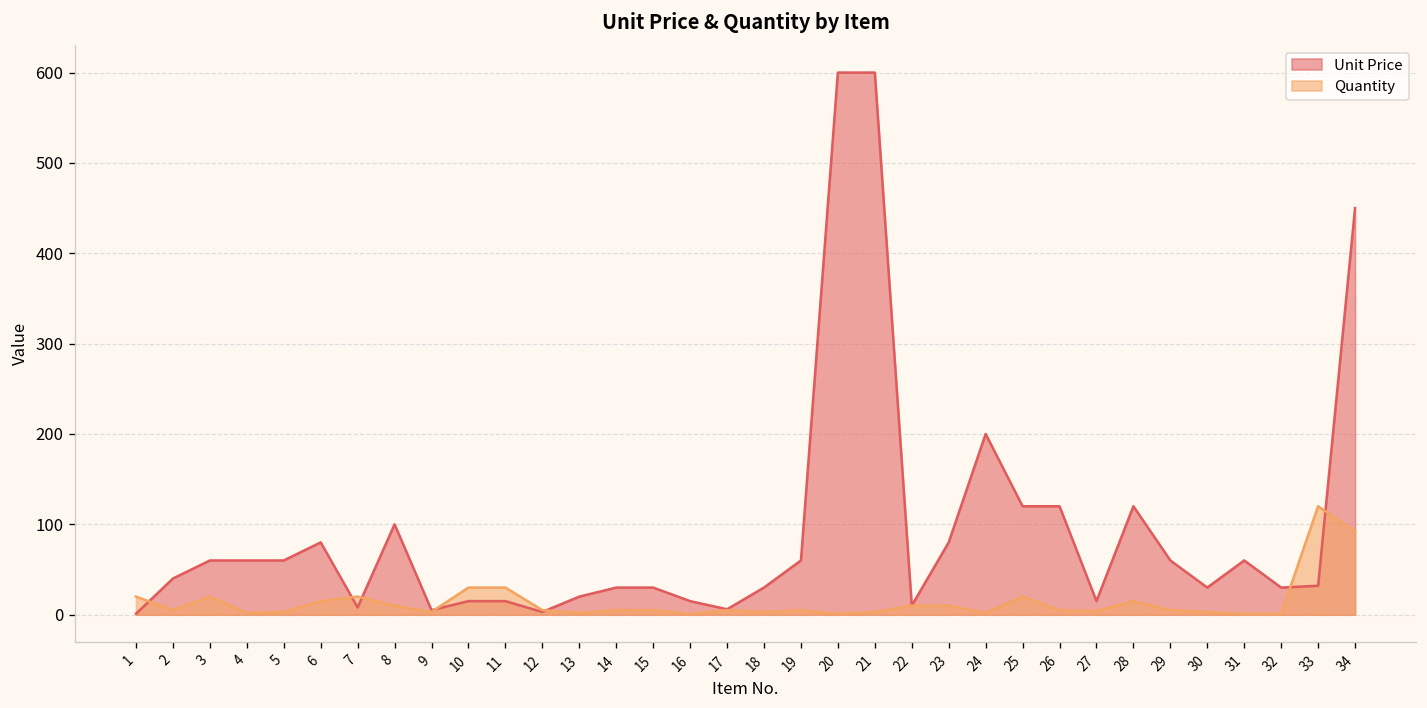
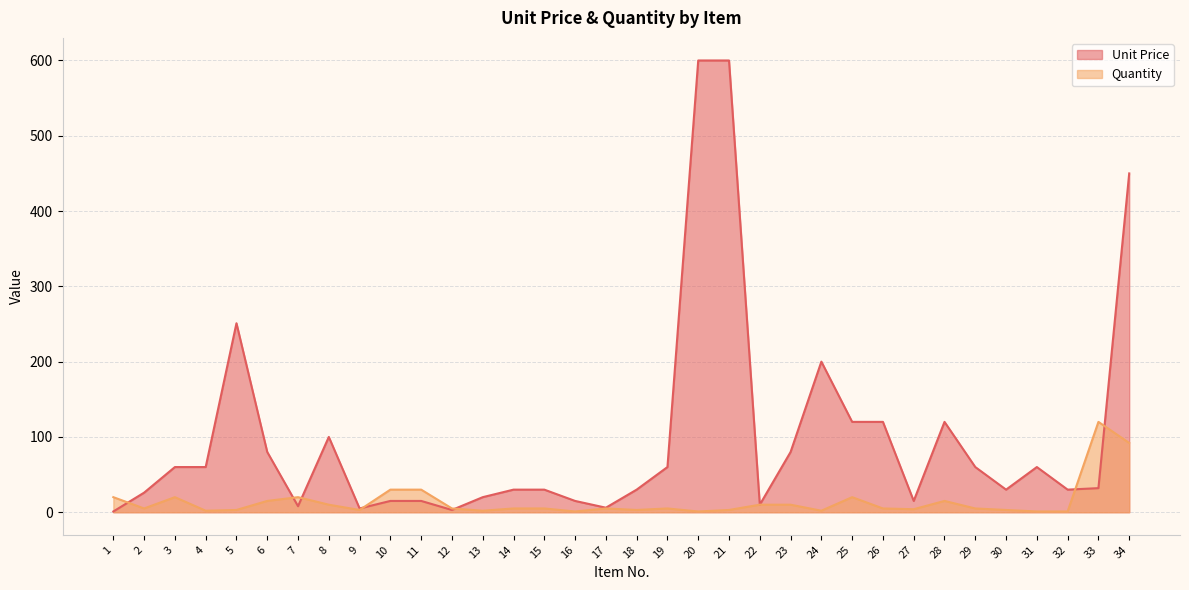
Unit Price, 2: 40 -> 30
Unit Price, 5: 60 -> 250
